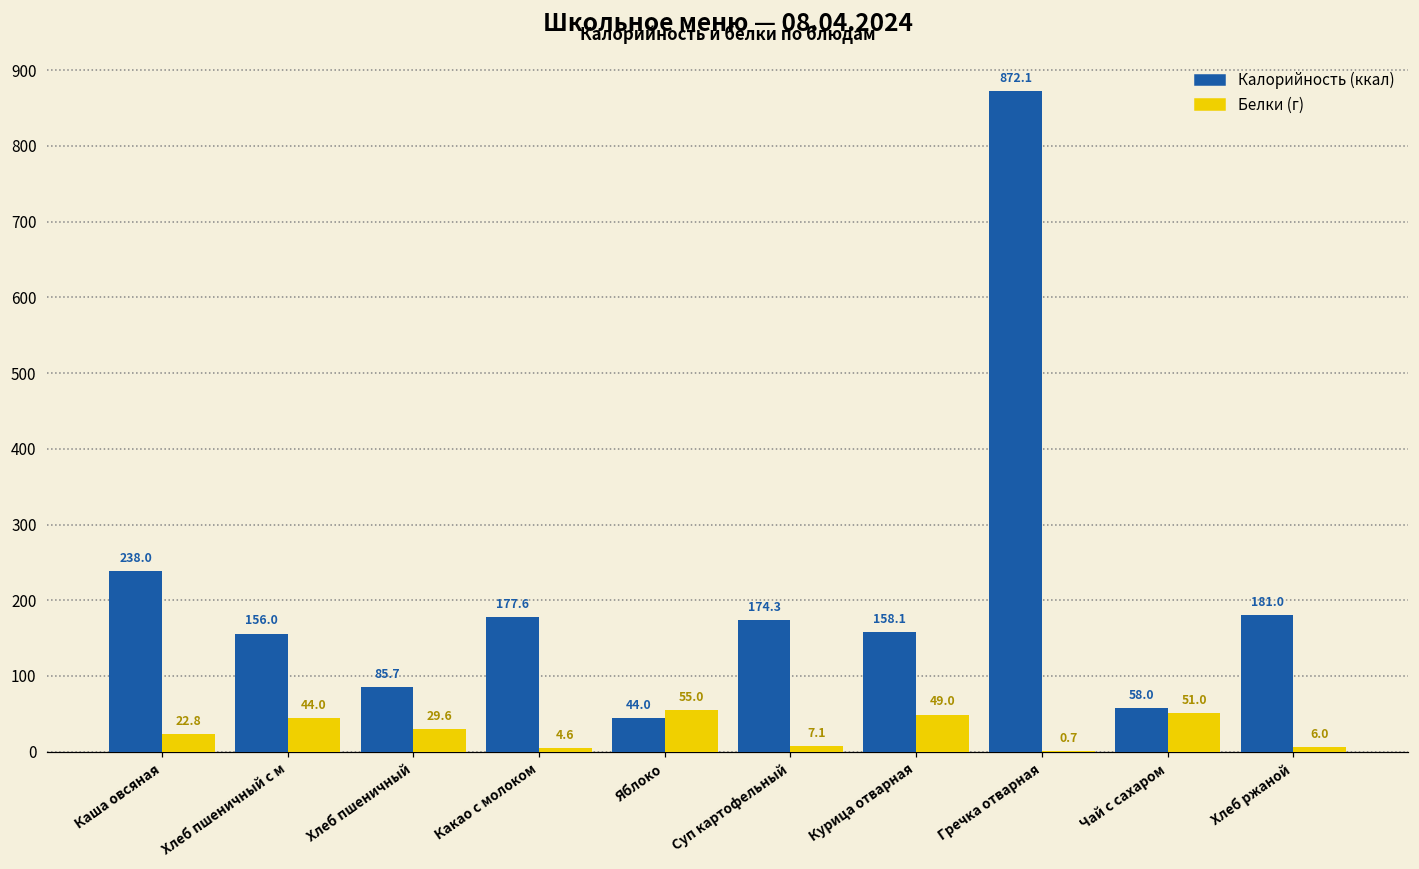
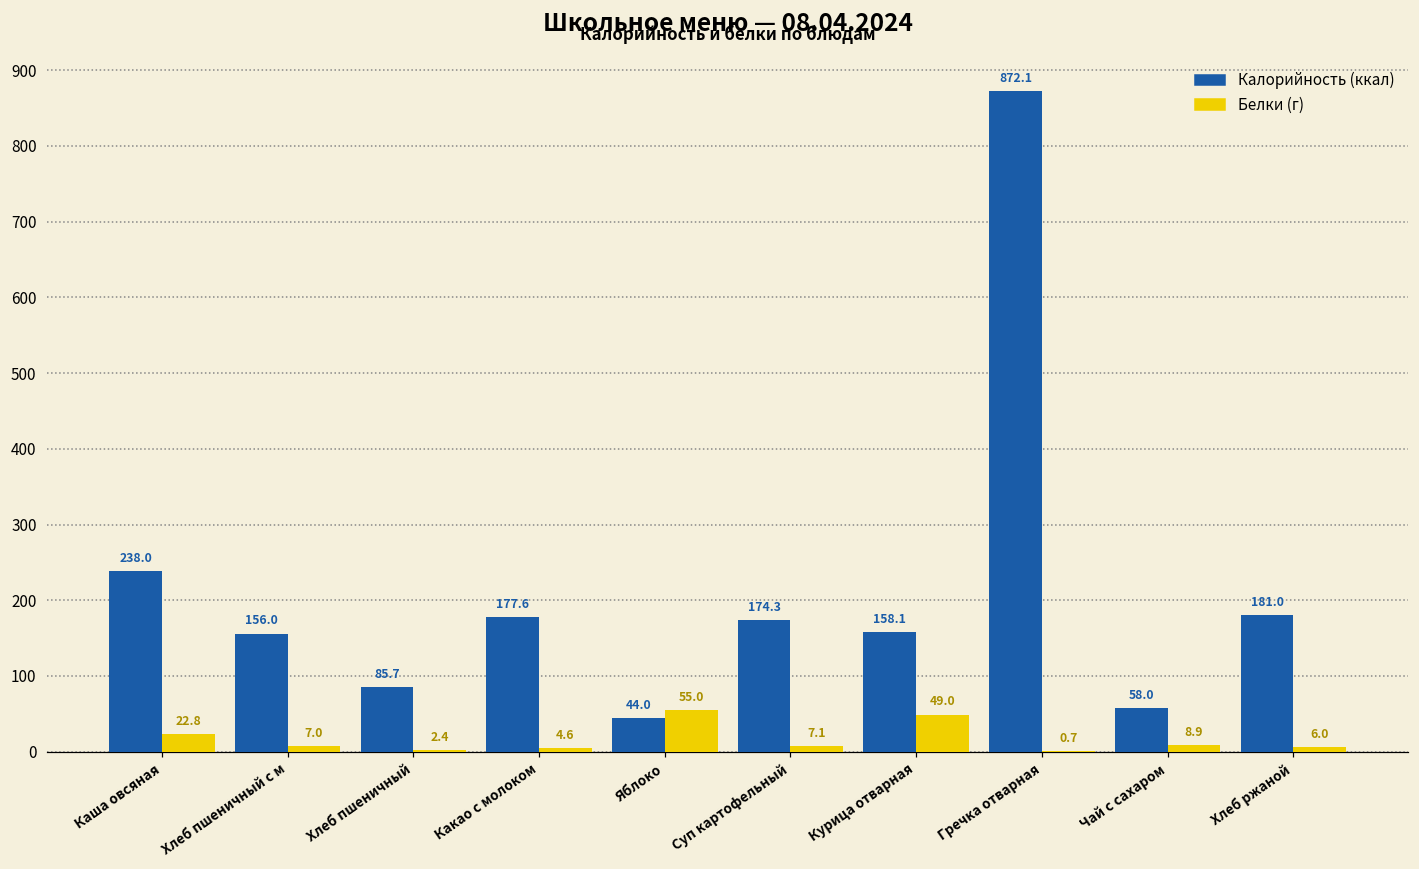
Белки (г), Хлеб пшеничный с м: 44.0 -> 7.0
Белки (г), Хлеб пшеничный: 29.6 -> 2.4
Белки (г), Чай с сахаром: 51.0 -> 8.9
